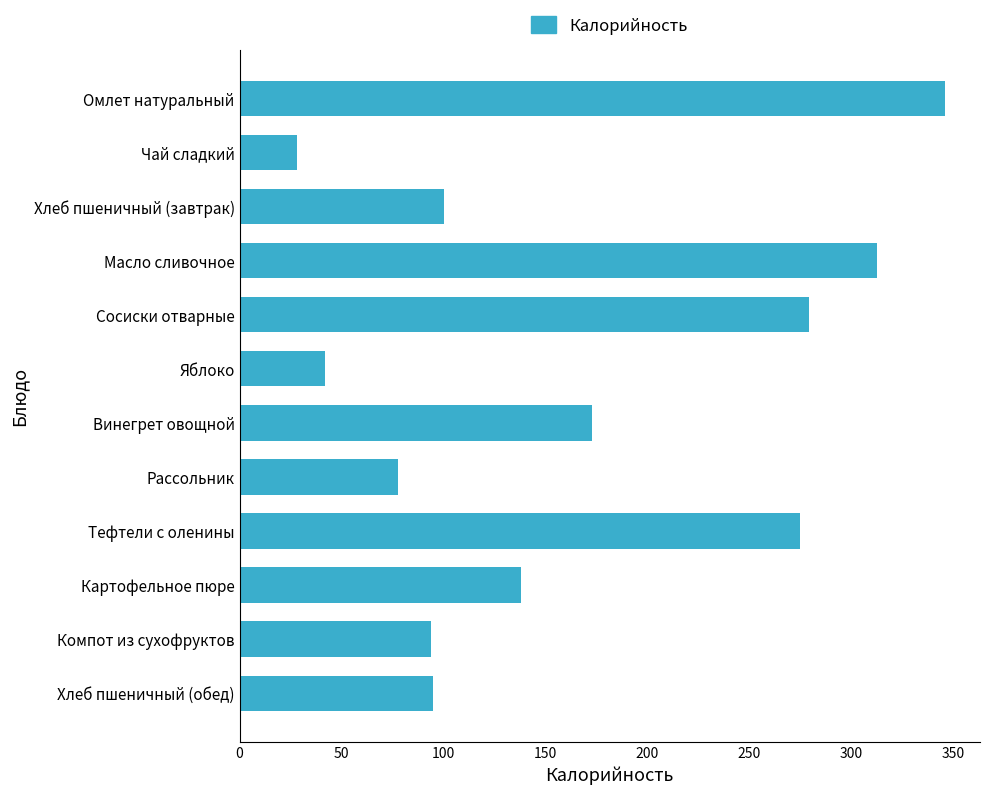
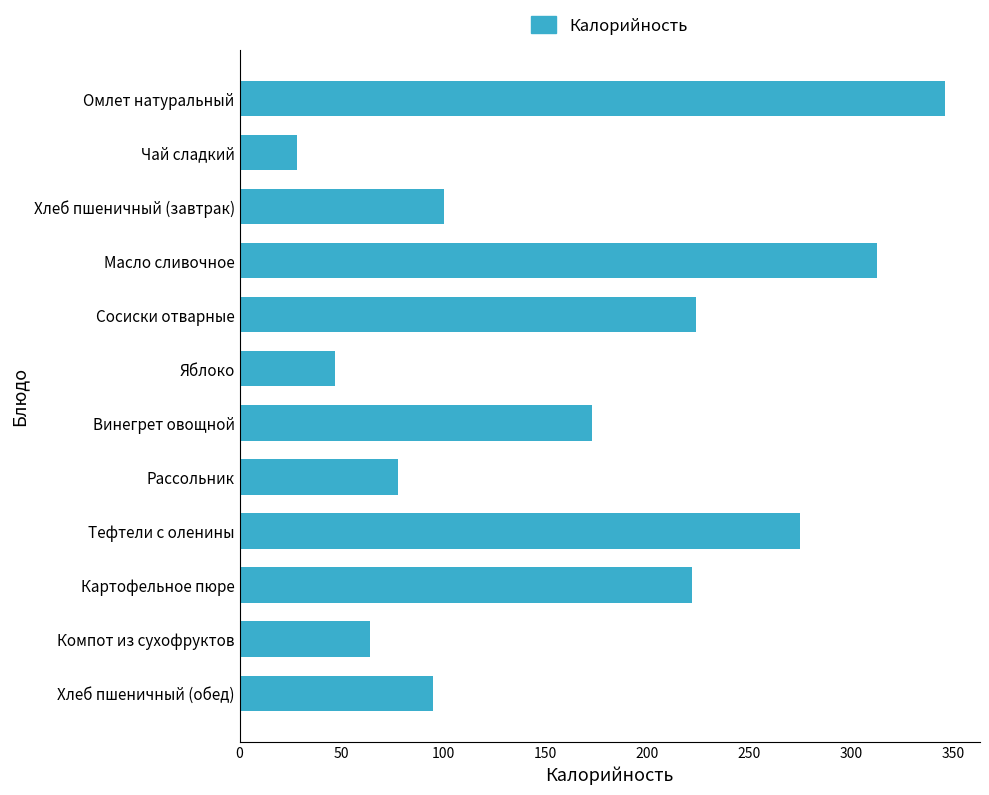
Сосиски отварные: 280 -> 224
Яблоко: 42 -> 47
Картофельное пюре: 138 -> 222
Компот из сухофруктов: 94 -> 64
